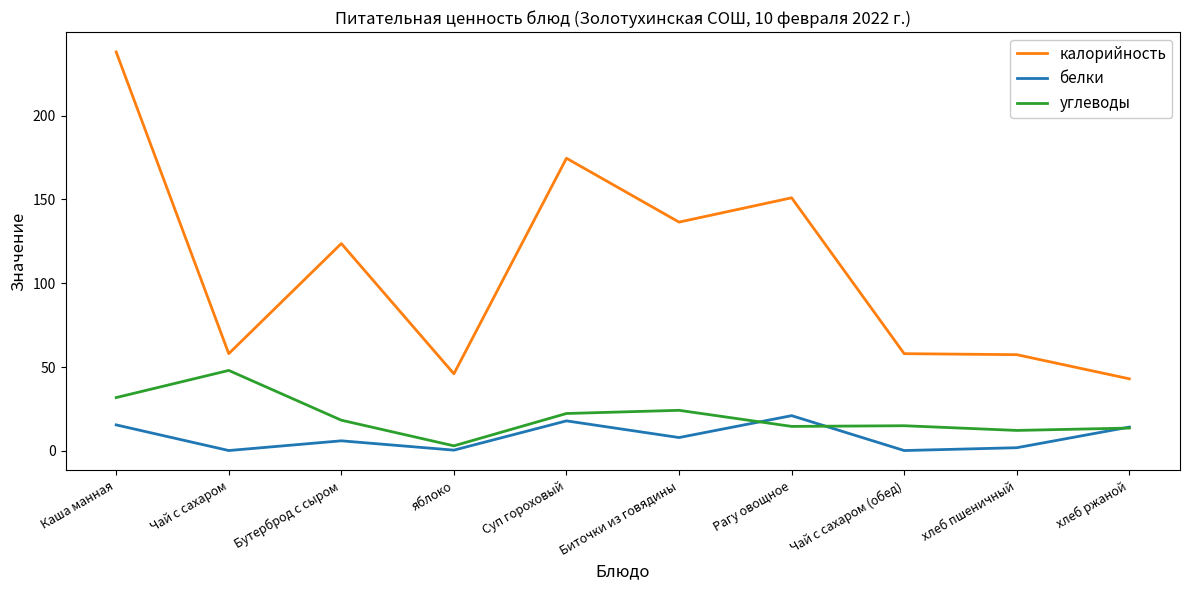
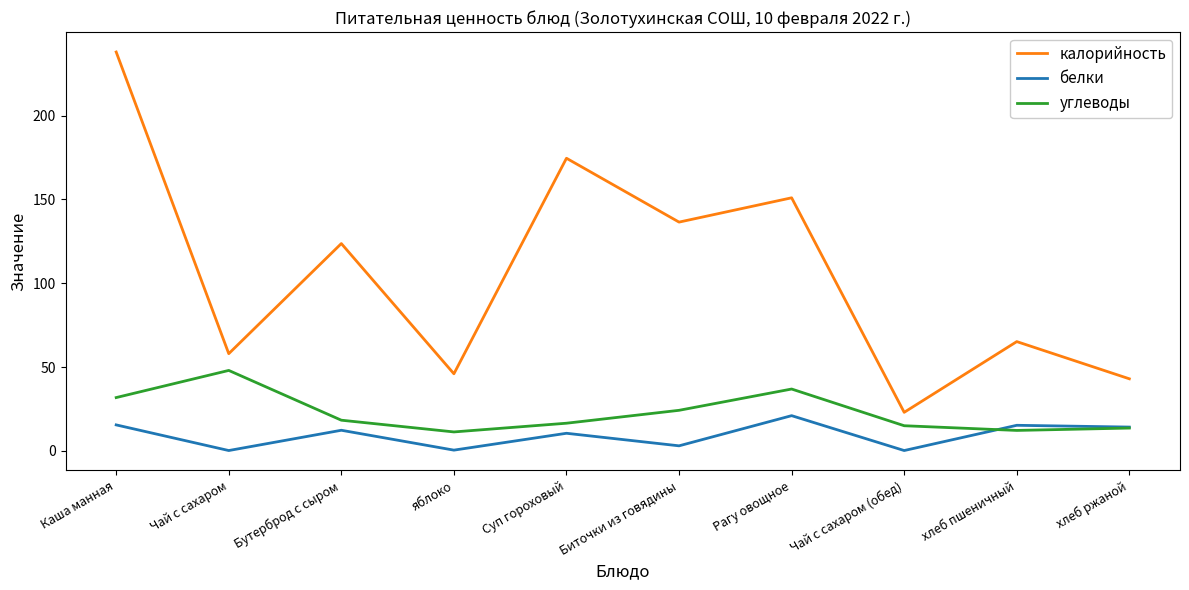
белки, Бутерброд с сыром: 6 -> 12
углеводы, яблоко: 3 -> 11
белки, Суп гороховый: 18 -> 11
углеводы, Суп гороховый: 22 -> 17
белки, Биточки из говядины: 8 -> 3
углеводы, Рагу овощное: 15 -> 37
калорийность, Чай с сахаром (обед): 58 -> 23
калорийность, хлеб пшеничный: 57 -> 65
белки, хлеб пшеничный: 2 -> 15
